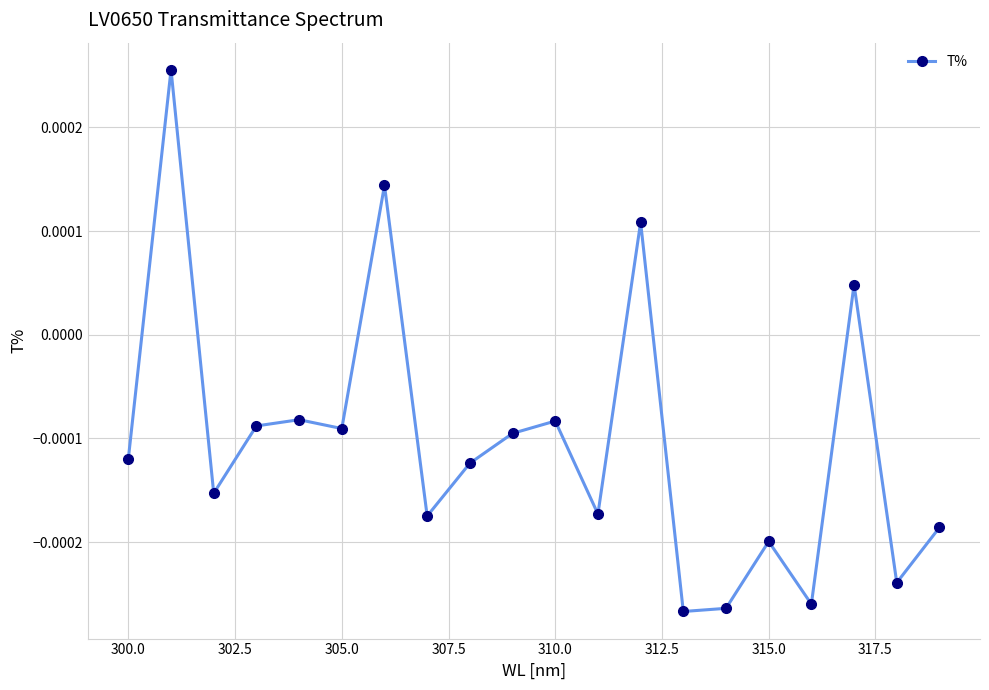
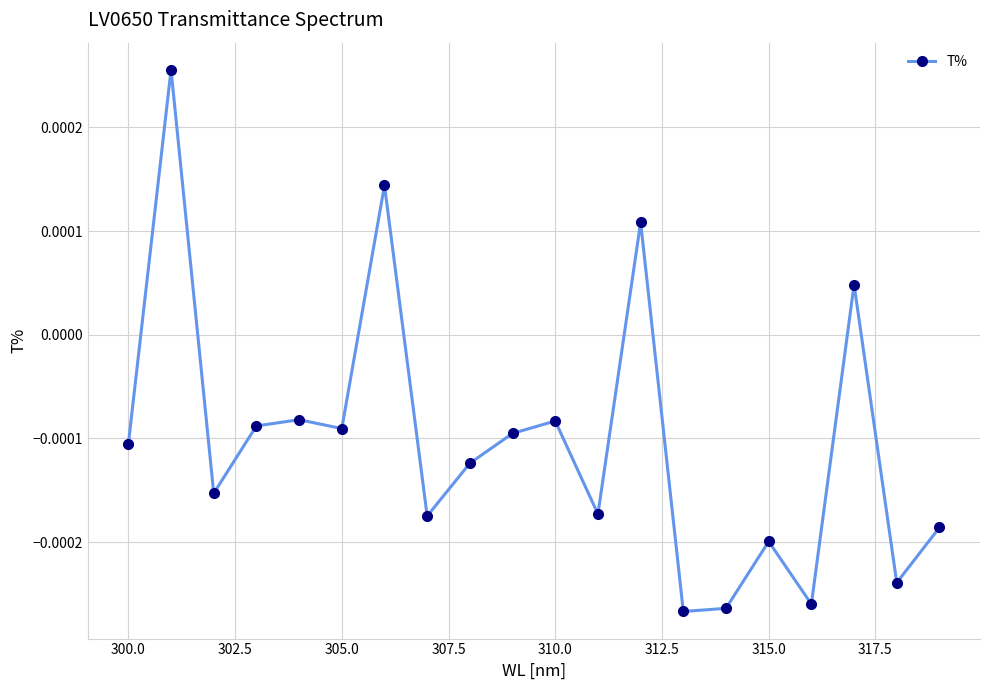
300.0: -0.000120 -> -0.000105
